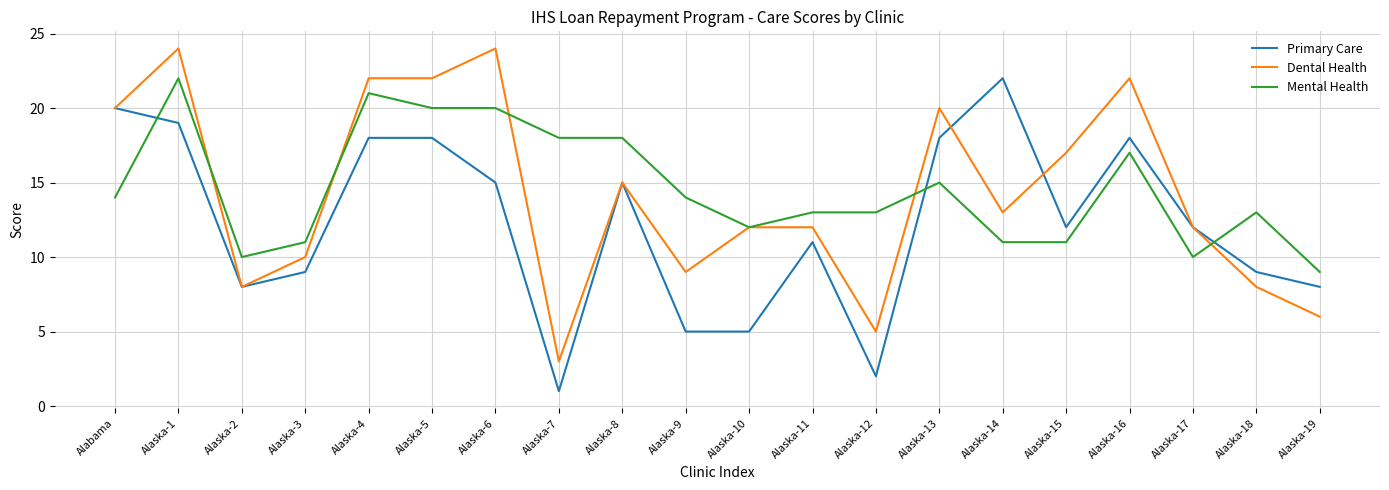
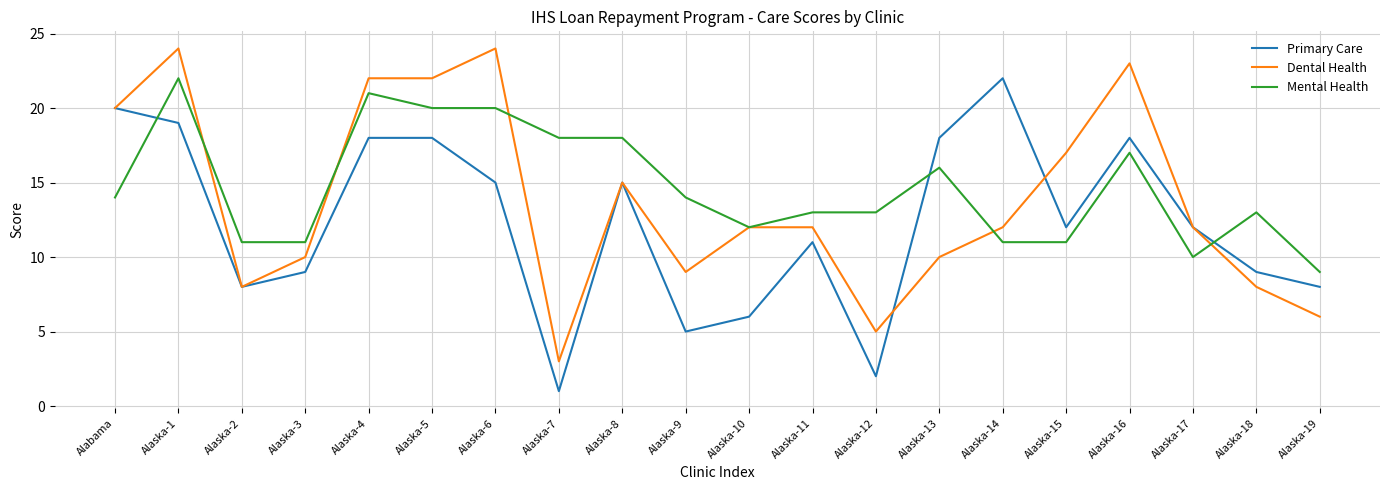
Mental Health, Alaska-2: 10 -> 11
Primary Care, Alaska-10: 5 -> 6
Dental Health, Alaska-13: 20 -> 10
Mental Health, Alaska-13: 15 -> 16
Dental Health, Alaska-14: 13 -> 12
Dental Health, Alaska-16: 22 -> 23
